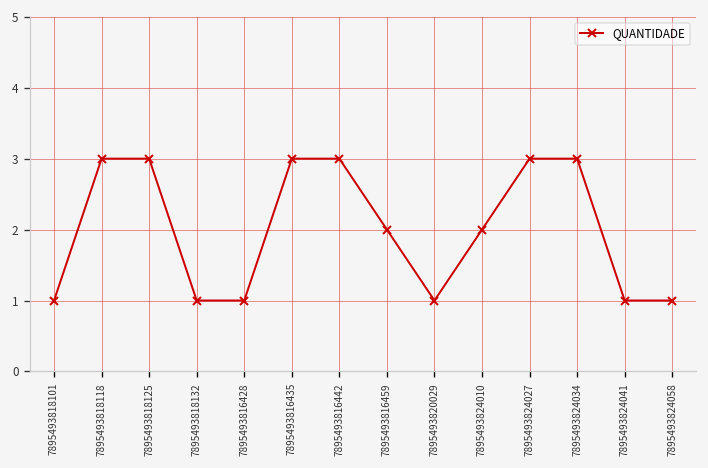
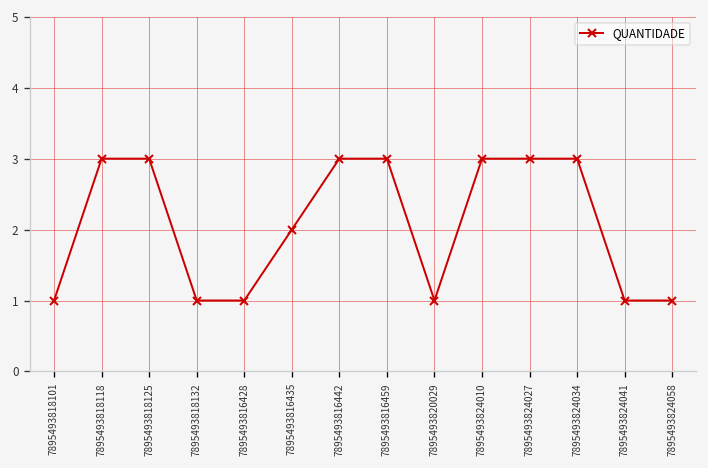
7895493816435: 3 -> 2
7895493816459: 2 -> 3
7895493824010: 2 -> 3
